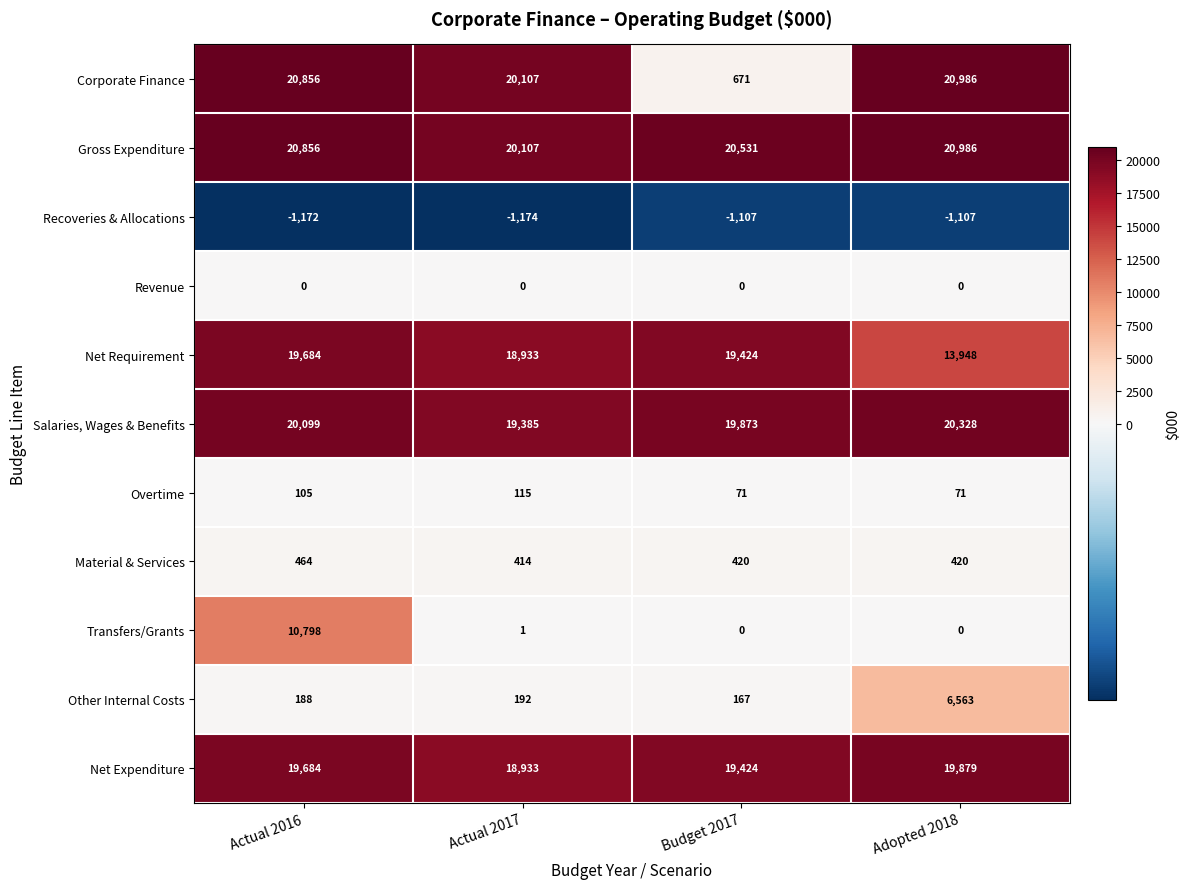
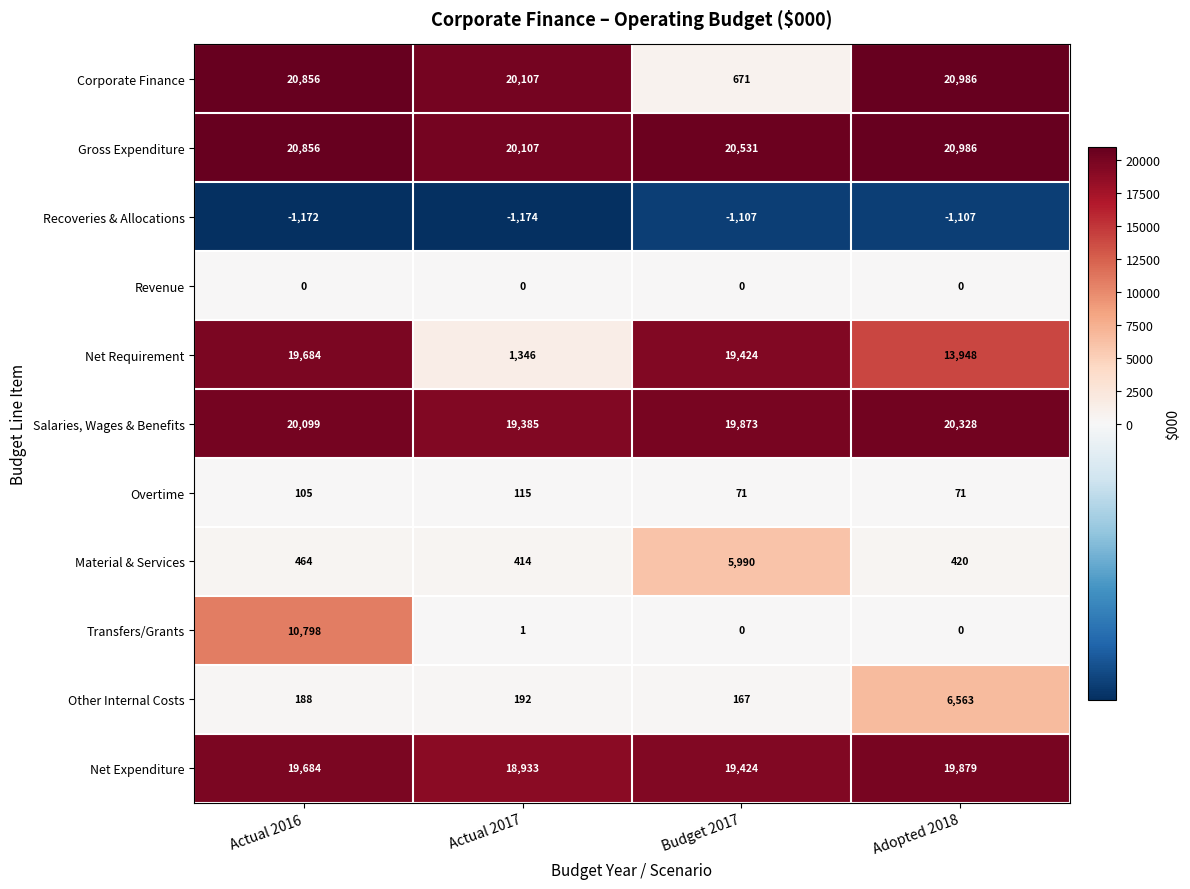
Net Requirement, Actual 2017: 18,933 -> 1,346
Material & Services, Budget 2017: 420 -> 5,990
